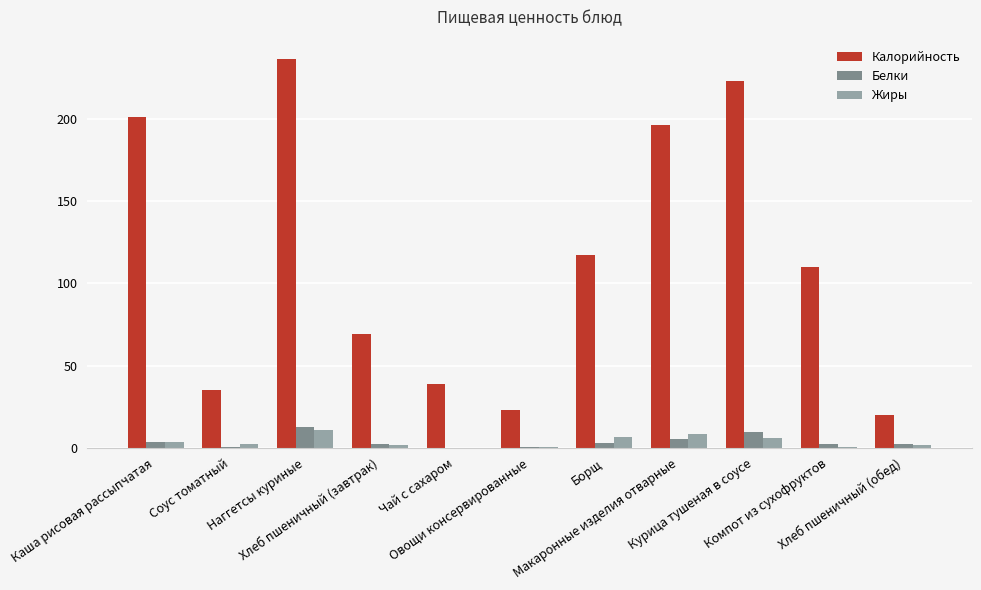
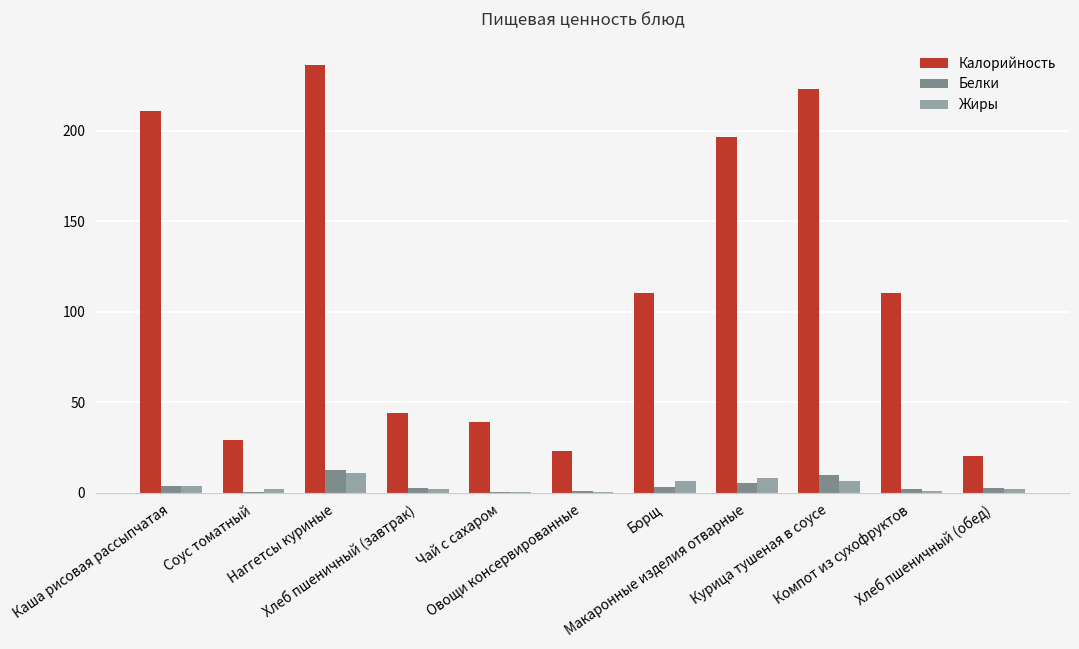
Калорийность, Каша рисовая рассыпчатая: 201 -> 211
Калорийность, Соус томатный: 35 -> 29
Калорийность, Хлеб пшеничный (завтрак): 69 -> 44
Калорийность, Борщ: 117 -> 110
